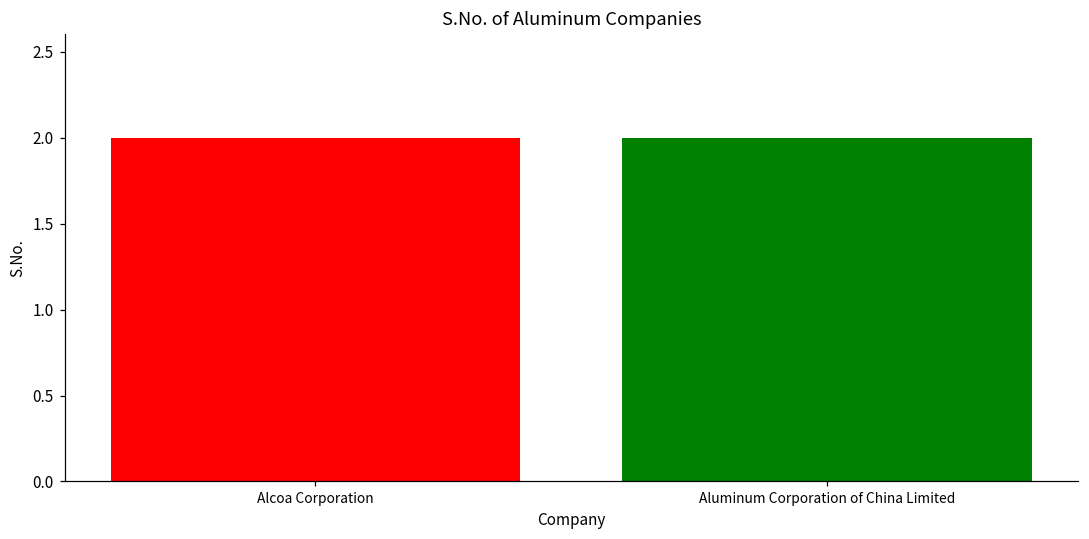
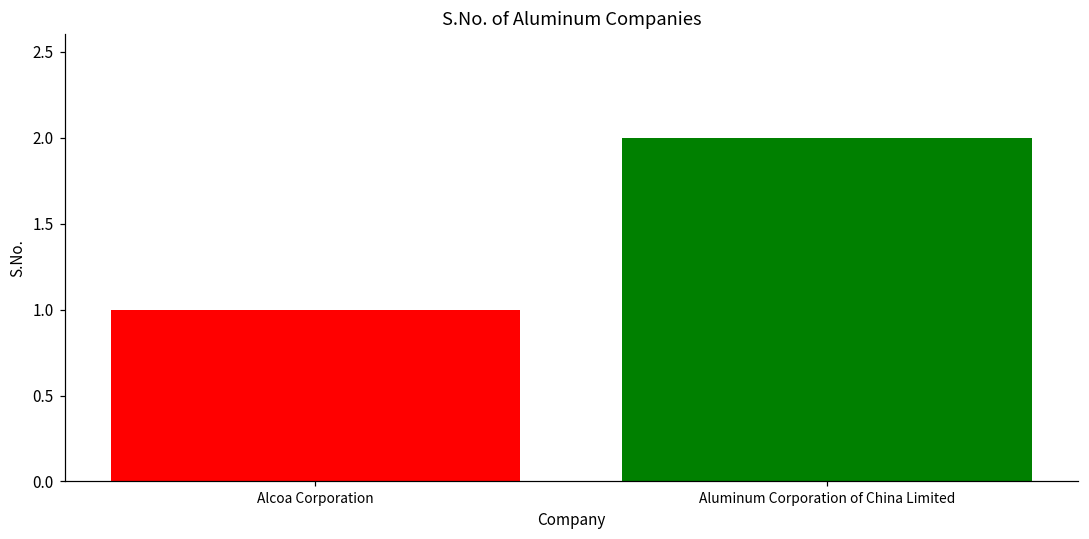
Alcoa Corporation: 2 -> 1
